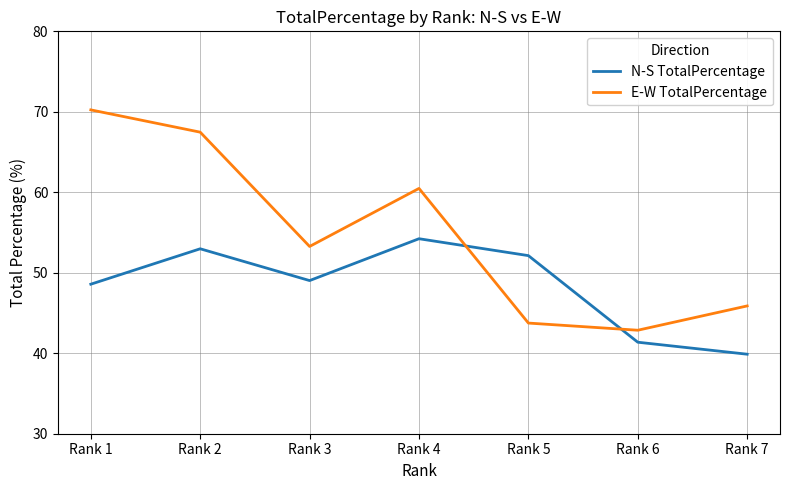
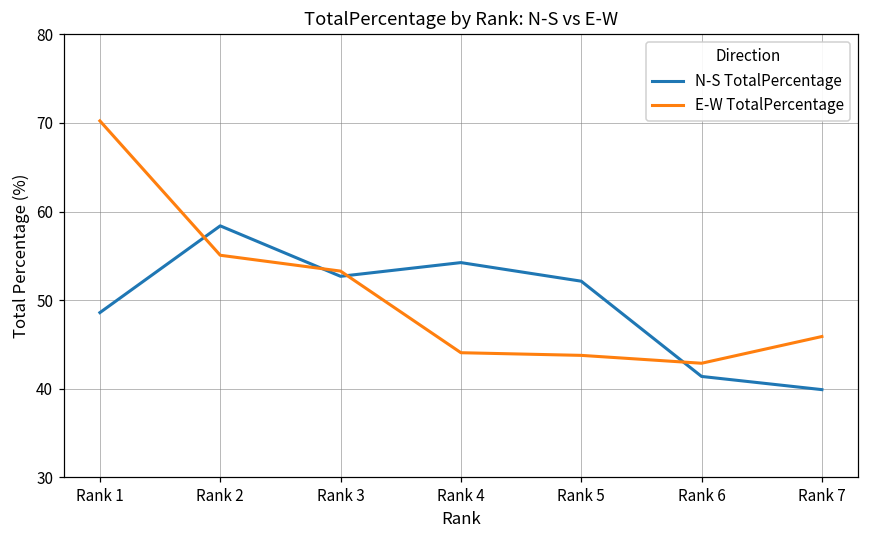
N-S TotalPercentage, Rank 2: 53 -> 58
E-W TotalPercentage, Rank 2: 67 -> 55
N-S TotalPercentage, Rank 3: 49 -> 53
E-W TotalPercentage, Rank 4: 60 -> 44
